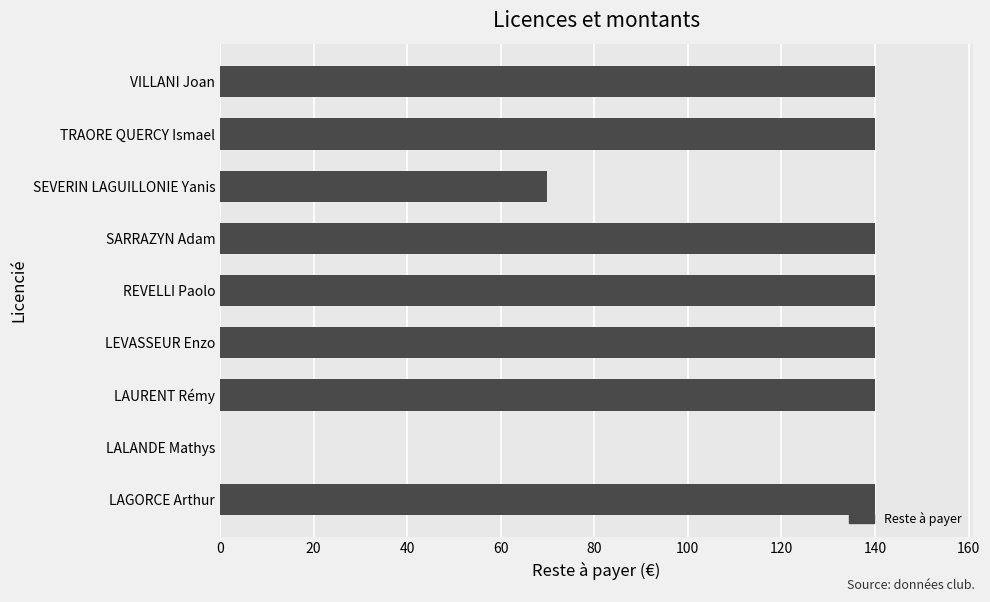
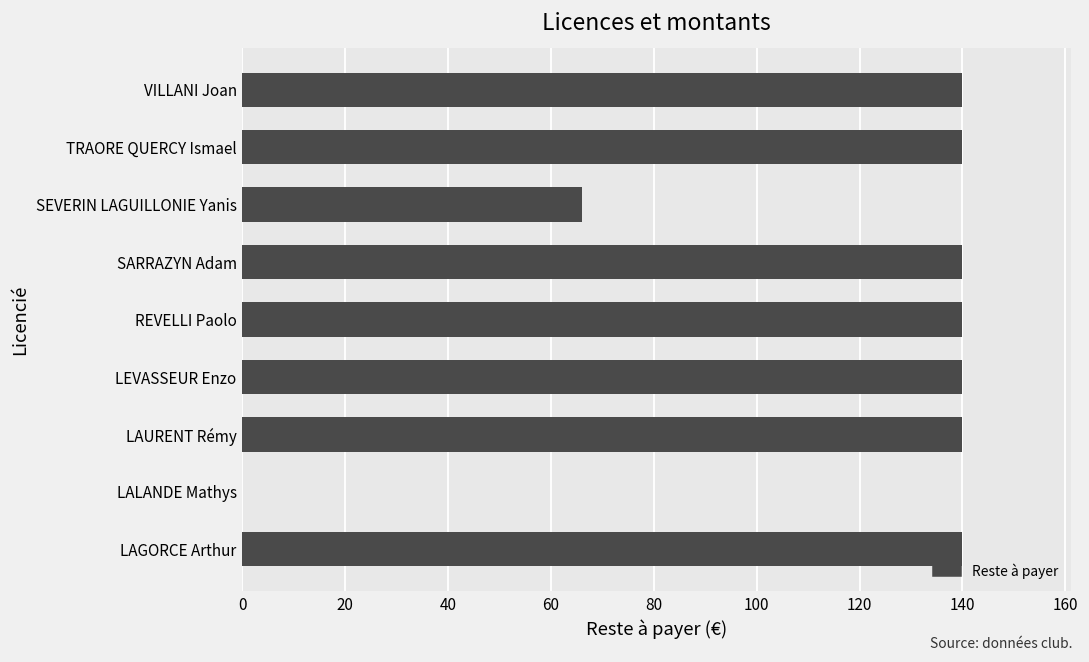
SEVERIN LAGUILLONIE Yanis: 70 -> 66
